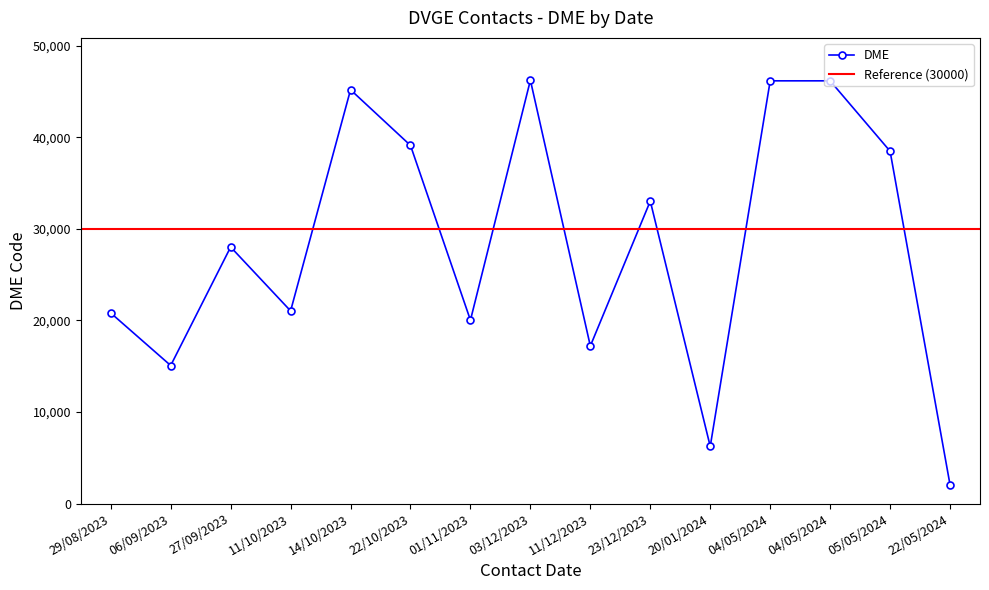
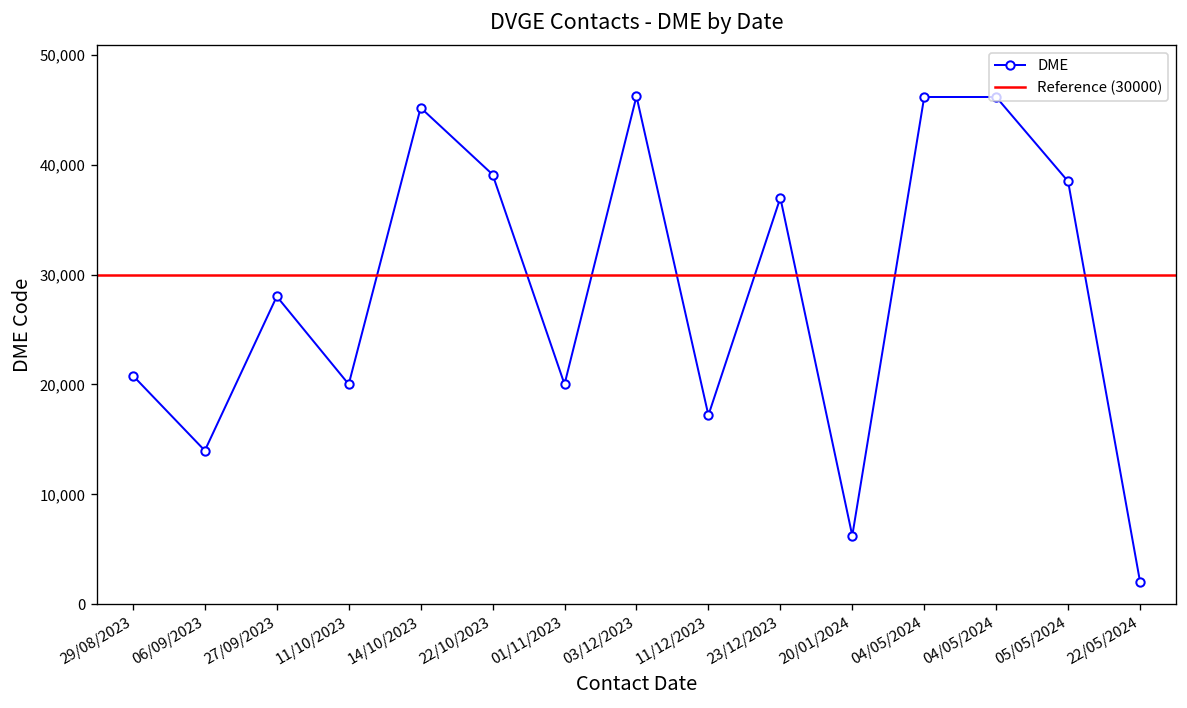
06/09/2023: 15,000 -> 14,000
11/10/2023: 21,000 -> 20,000
23/12/2023: 33,000 -> 37,000
